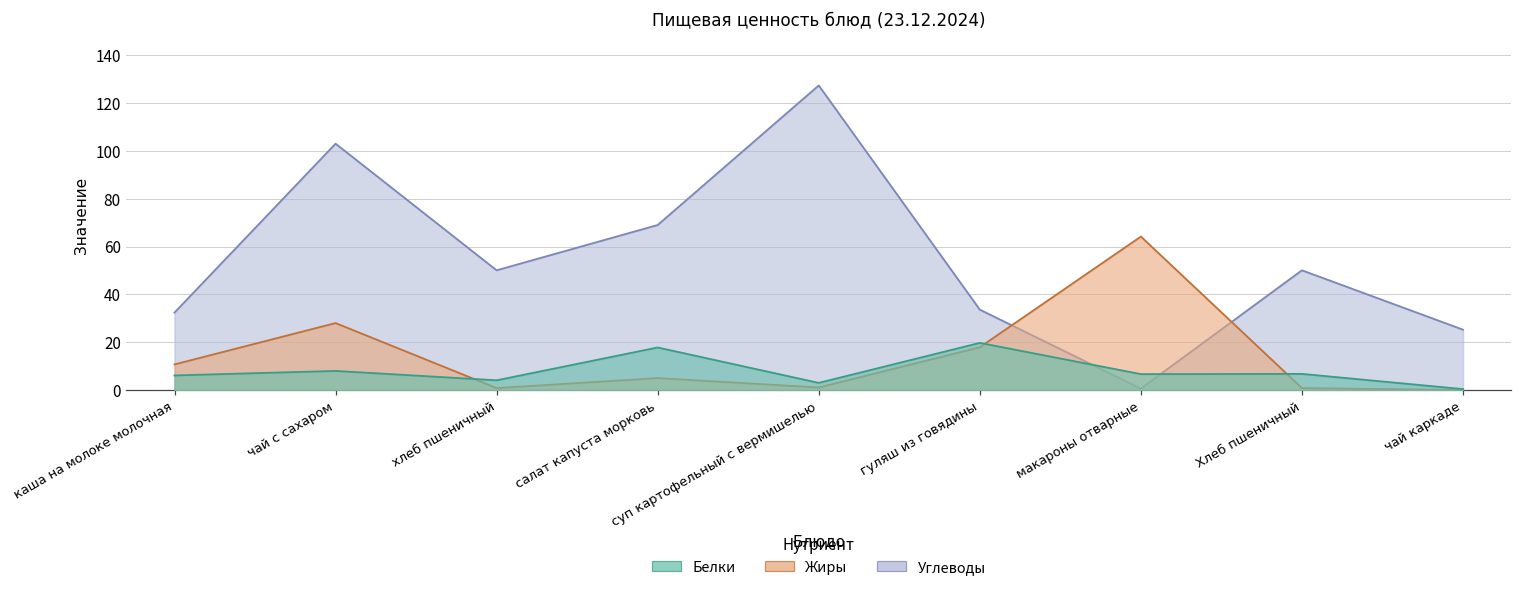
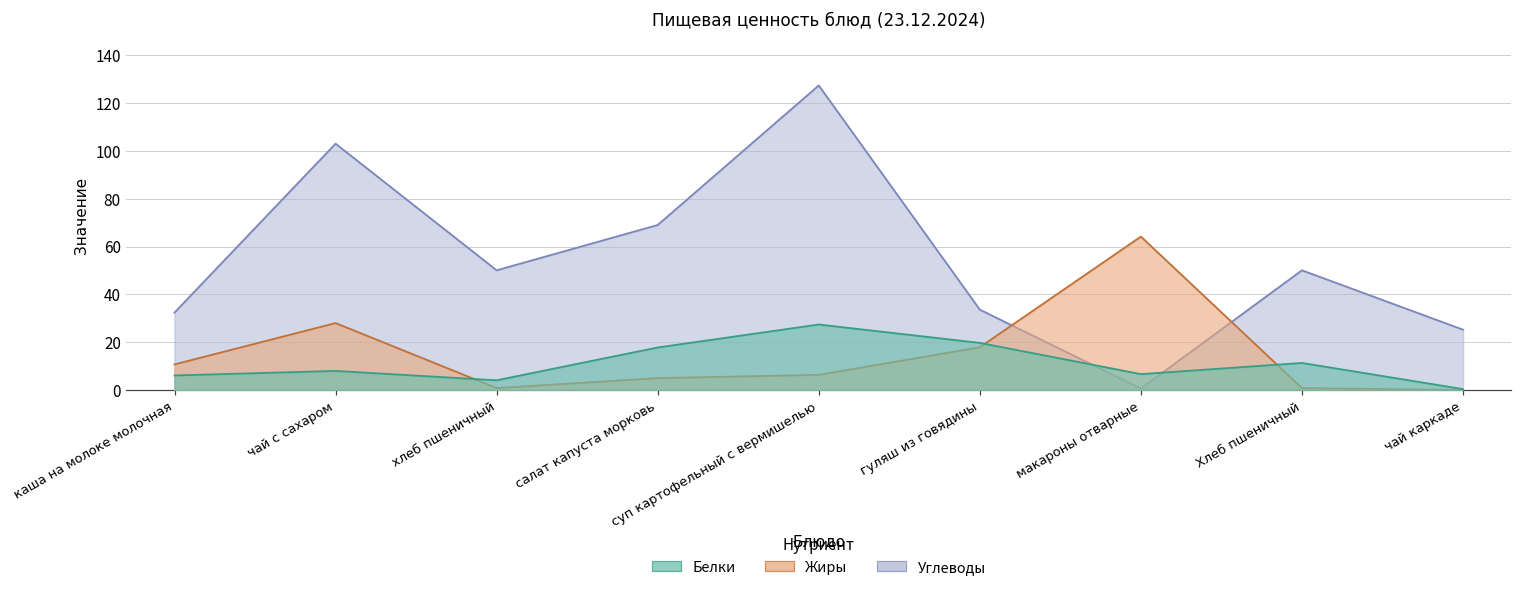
Жиры, суп картофельный с вермишелью: 1 -> 6
Белки, суп картофельный с вермишелью: 3 -> 27
Белки, Хлеб пшеничный: 7 -> 11
